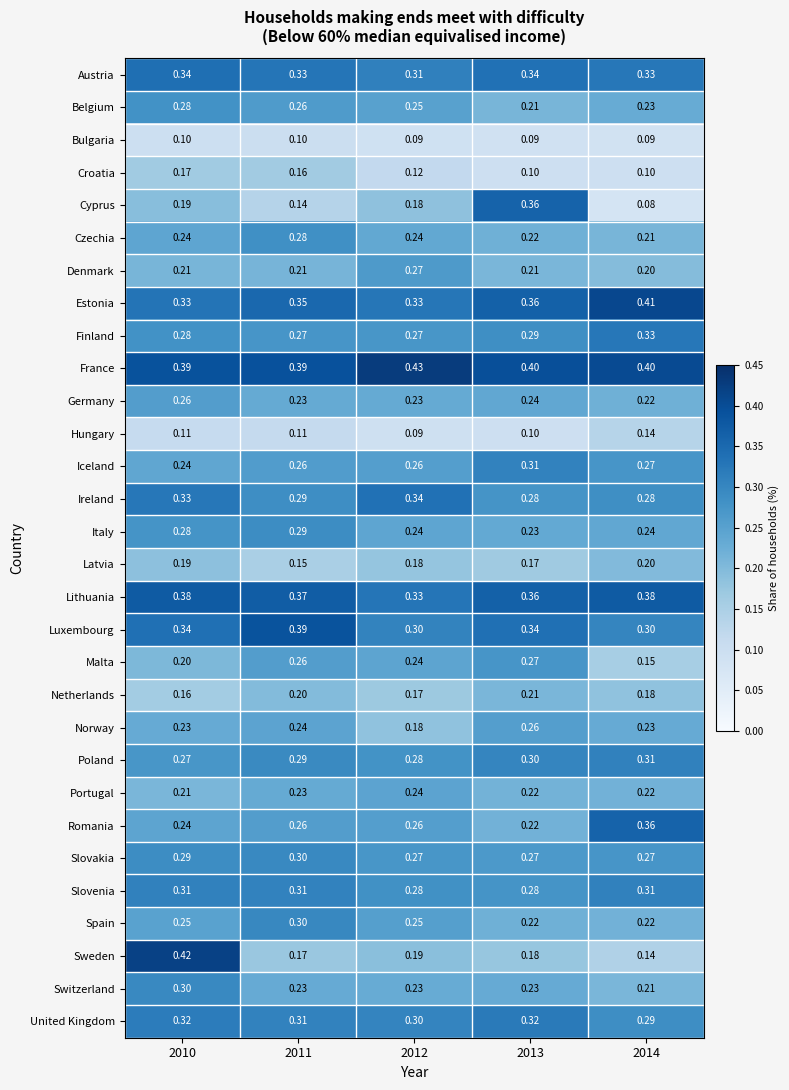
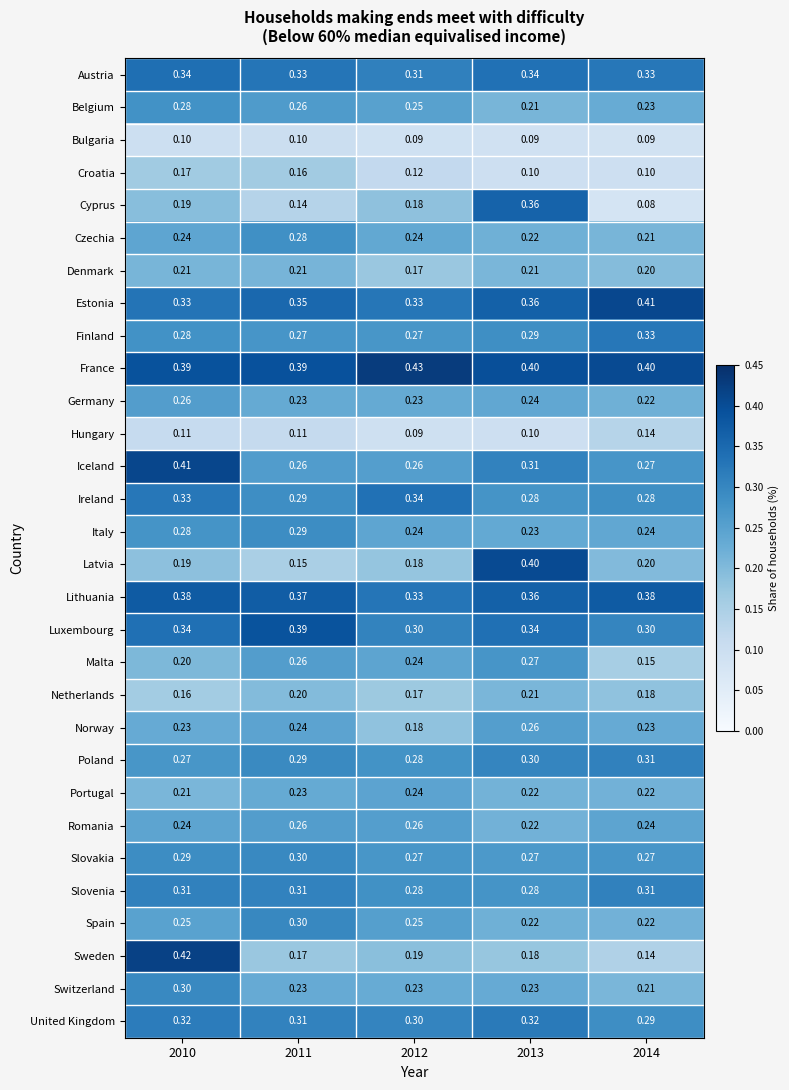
Denmark, 2012: 0.27 -> 0.17
Iceland, 2010: 0.24 -> 0.41
Latvia, 2013: 0.17 -> 0.40
Romania, 2014: 0.36 -> 0.24
